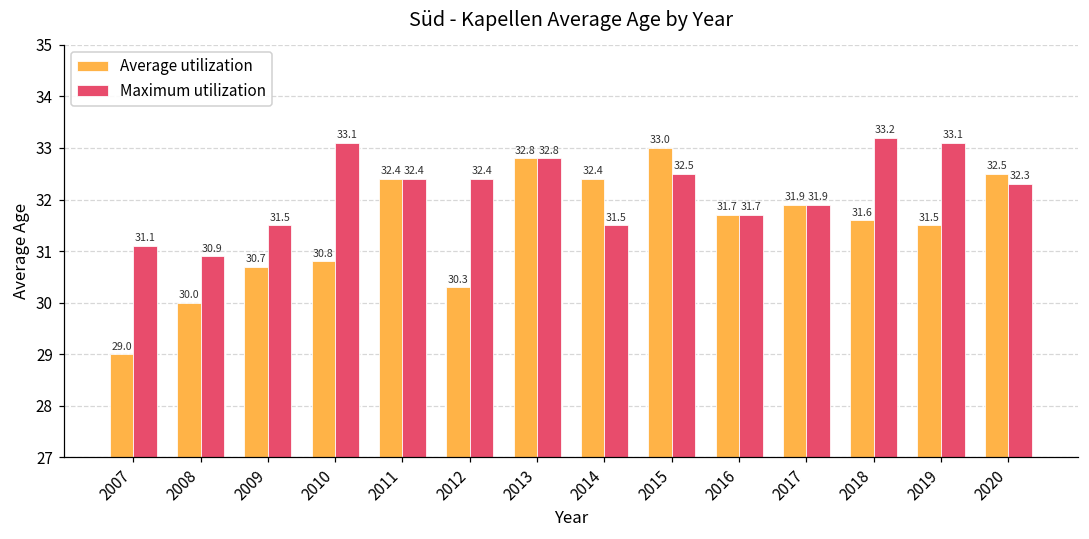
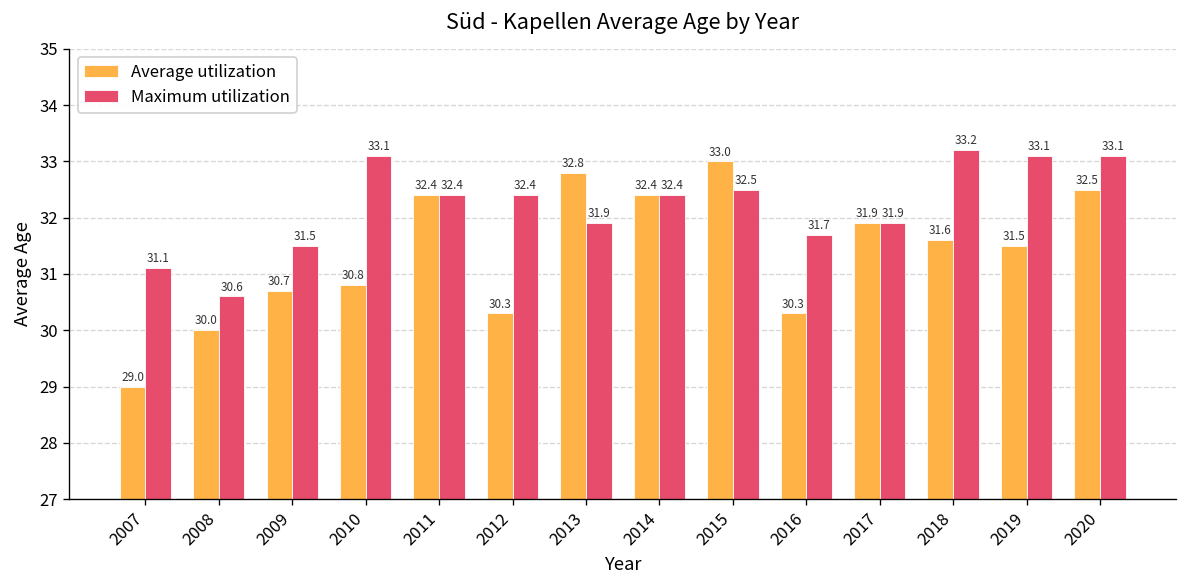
Maximum utilization, 2008: 30.9 -> 30.6
Maximum utilization, 2013: 32.8 -> 31.9
Maximum utilization, 2014: 31.5 -> 32.4
Average utilization, 2016: 31.7 -> 30.3
Maximum utilization, 2020: 32.3 -> 33.1
